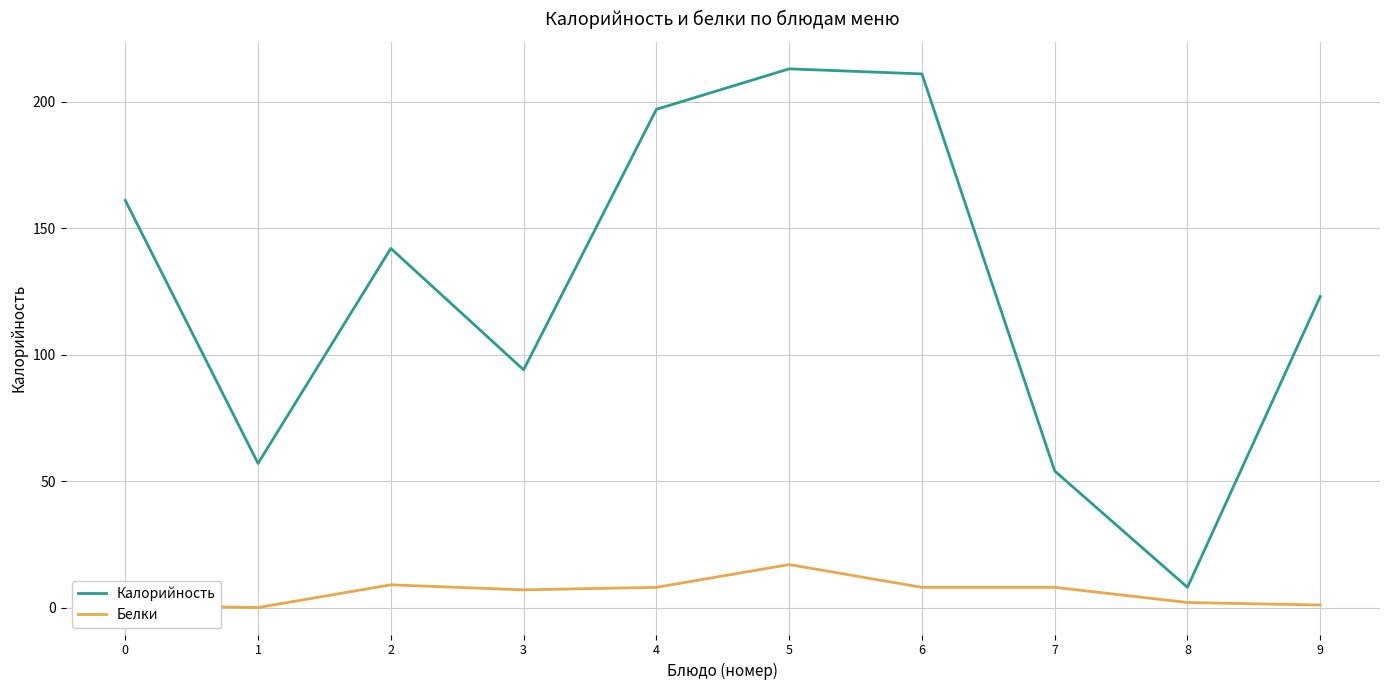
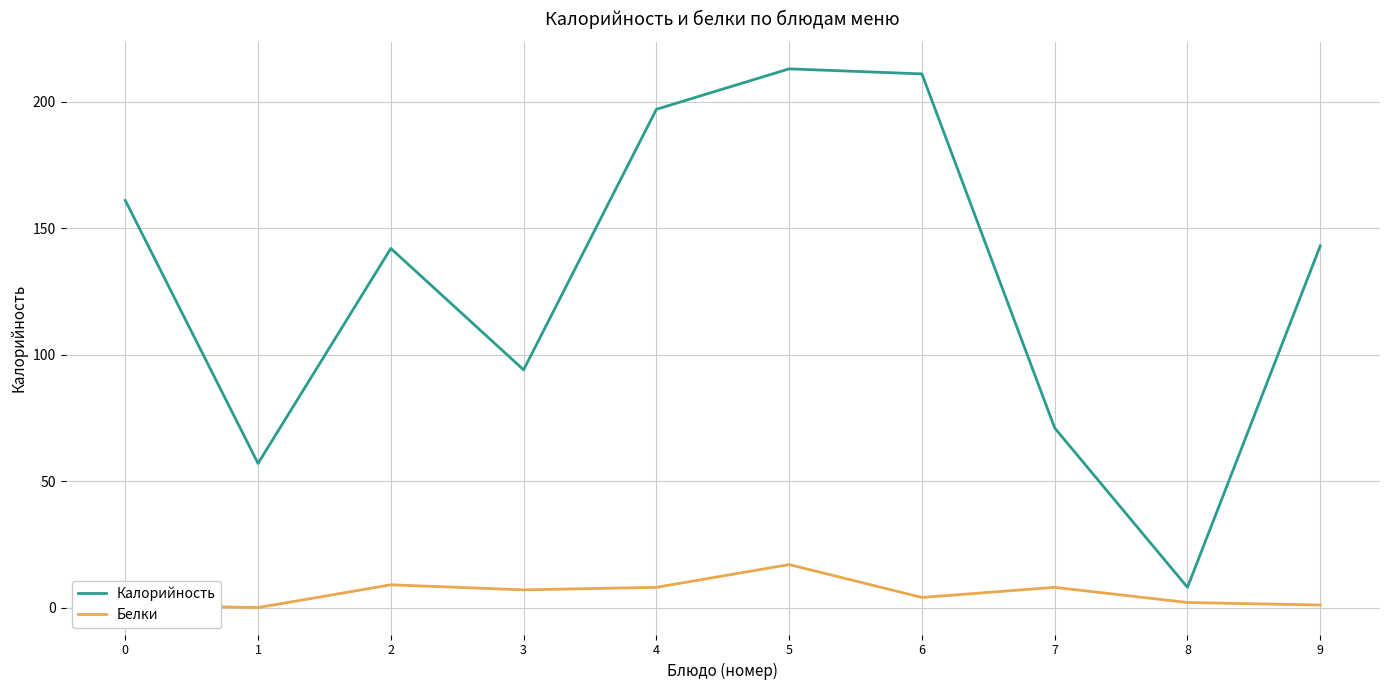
Белки, 6: 8 -> 4
Калорийность, 7: 54 -> 71
Калорийность, 9: 123 -> 143
